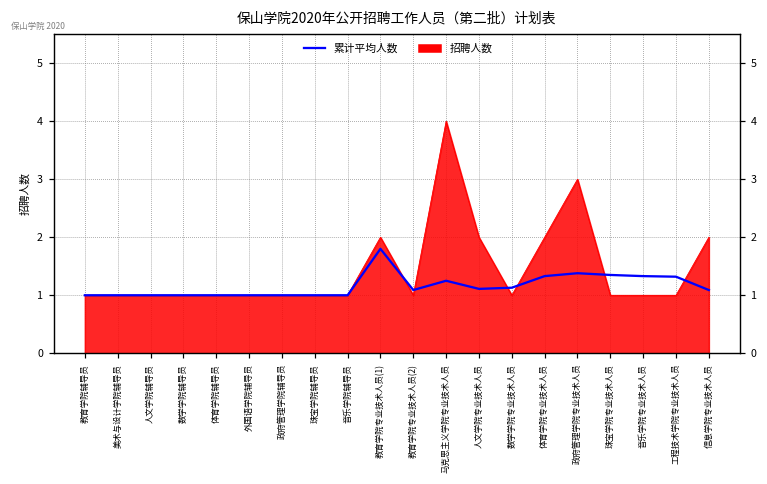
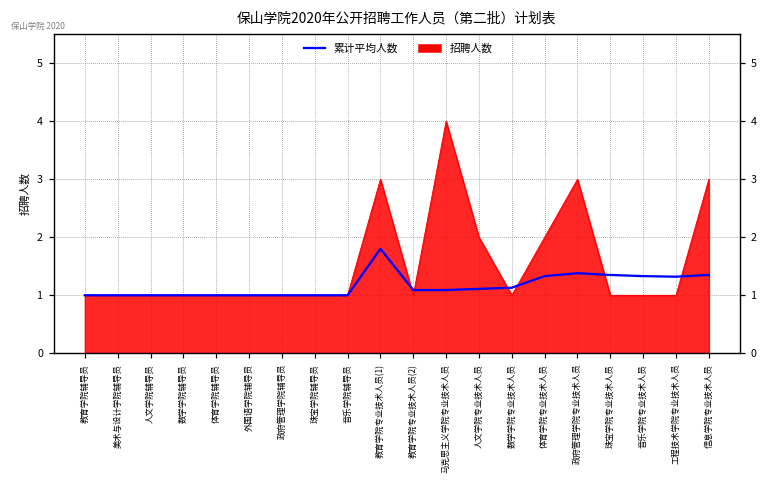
招聘人数, 教育学院专业技术人员(1): 2 -> 3
累计平均人数, 马克思主义学院专业技术人员: 1.3 -> 1.1
招聘人数, 信息学院专业技术人员: 2 -> 3
累计平均人数, 信息学院专业技术人员: 1.1 -> 1.4
